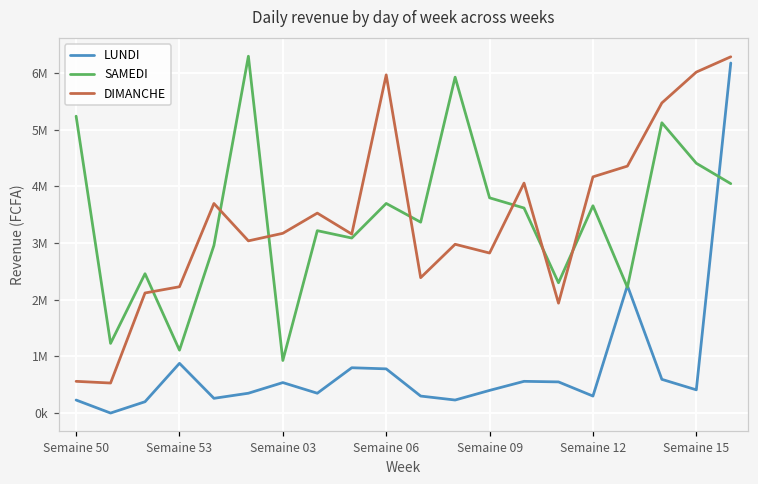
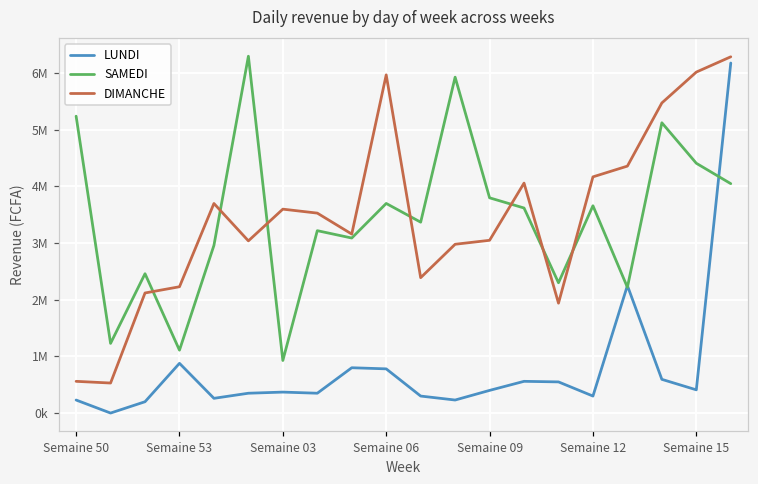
LUNDI, Semaine 03: 500000 -> 400000
DIMANCHE, Semaine 03: 3200000 -> 3600000
DIMANCHE, Semaine 09: 2800000 -> 3100000
